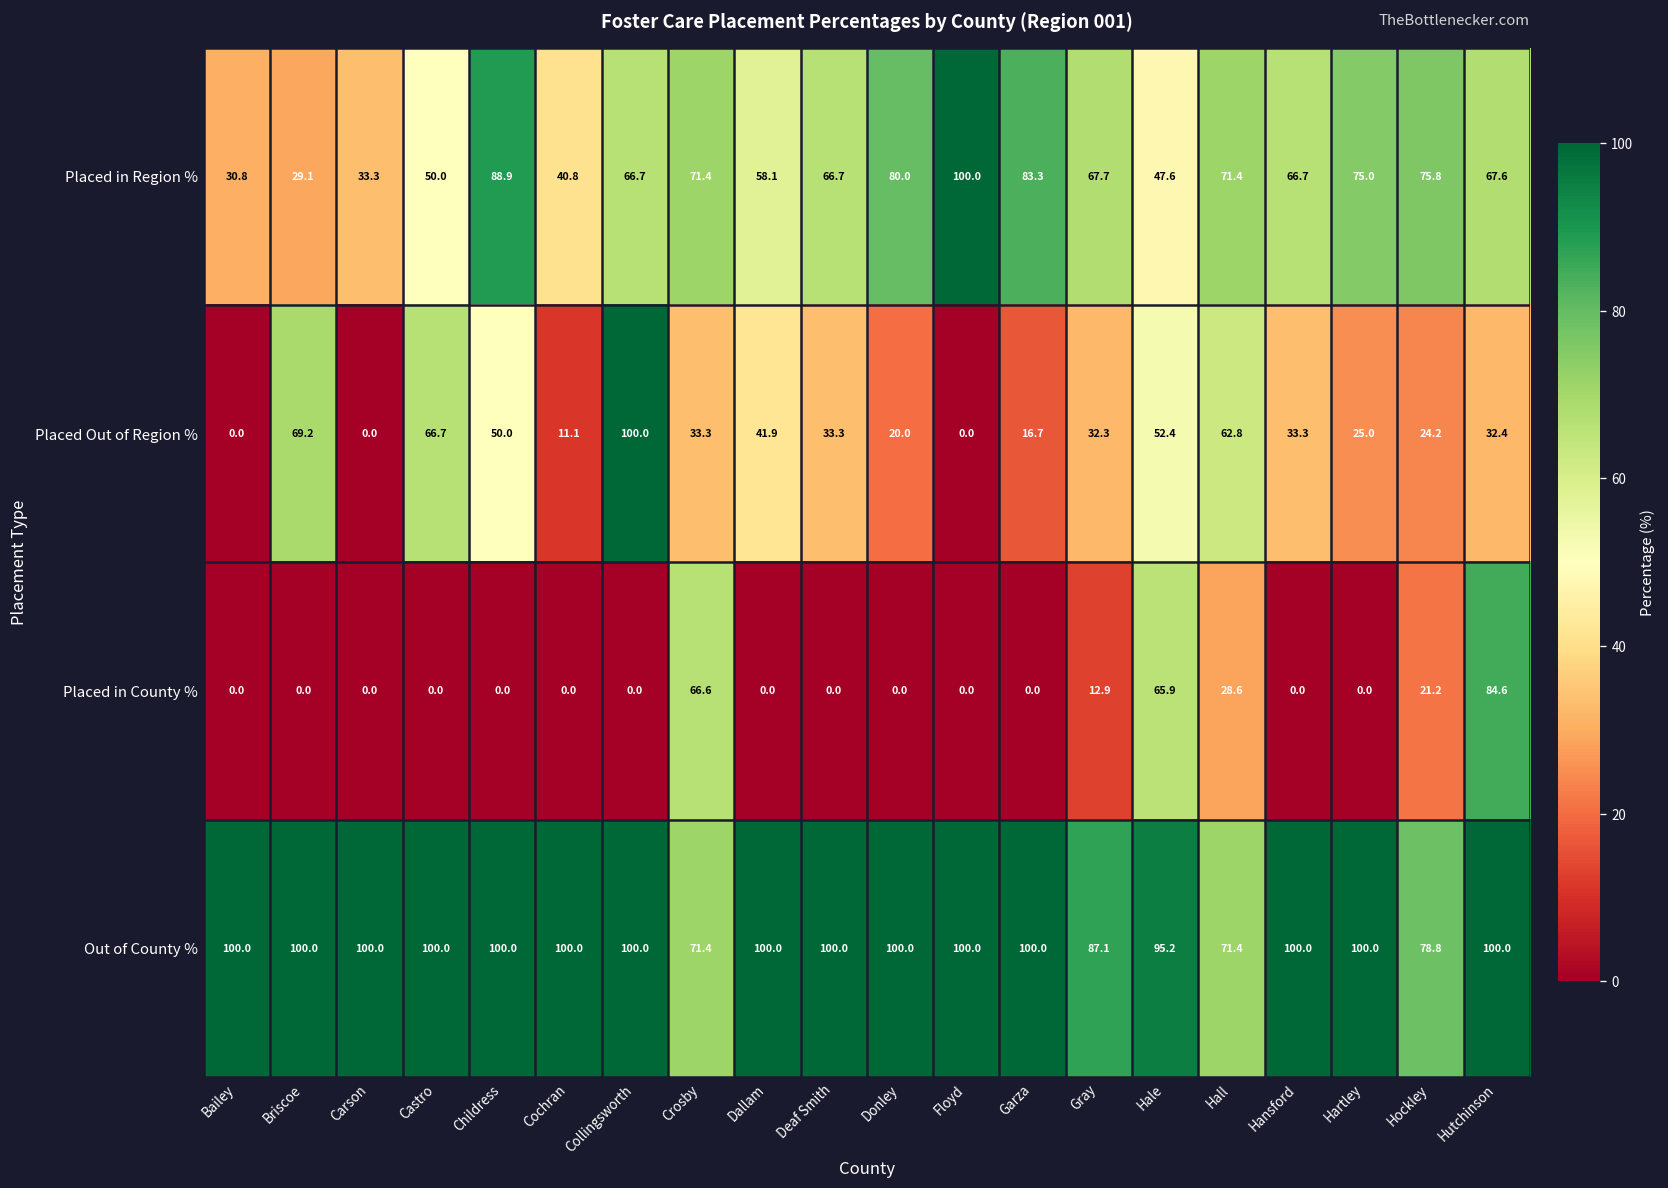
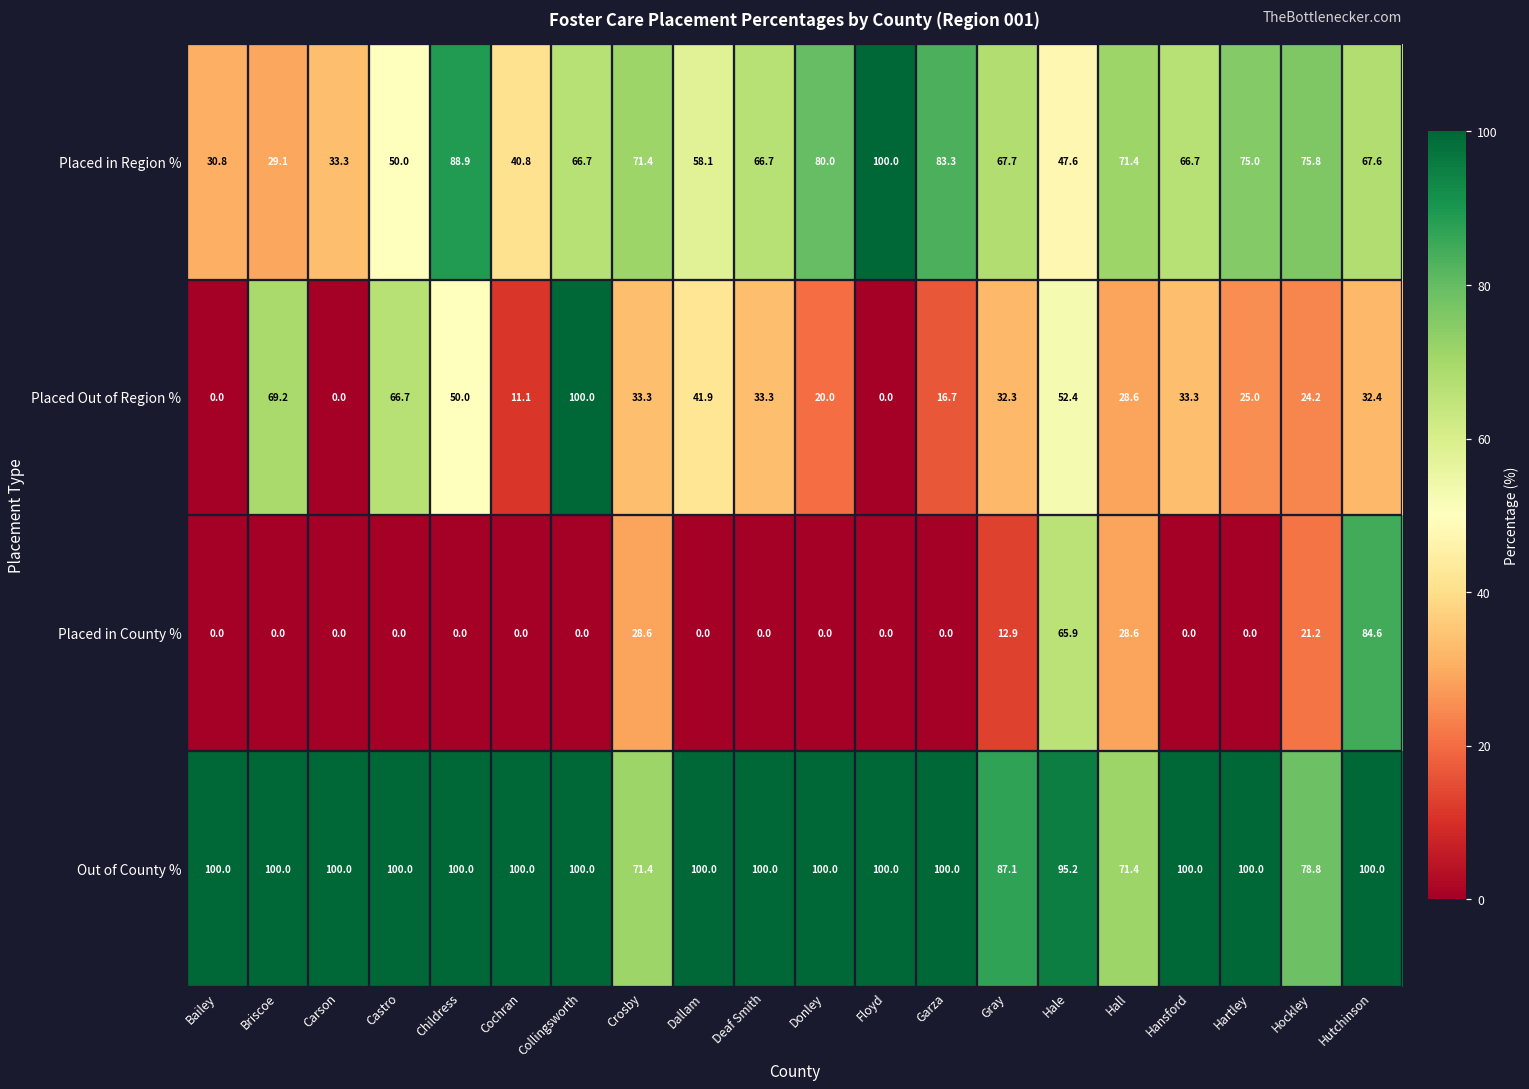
Placed Out of Region %, Hall: 62.8 -> 28.6
Placed in County %, Crosby: 66.6 -> 28.6
